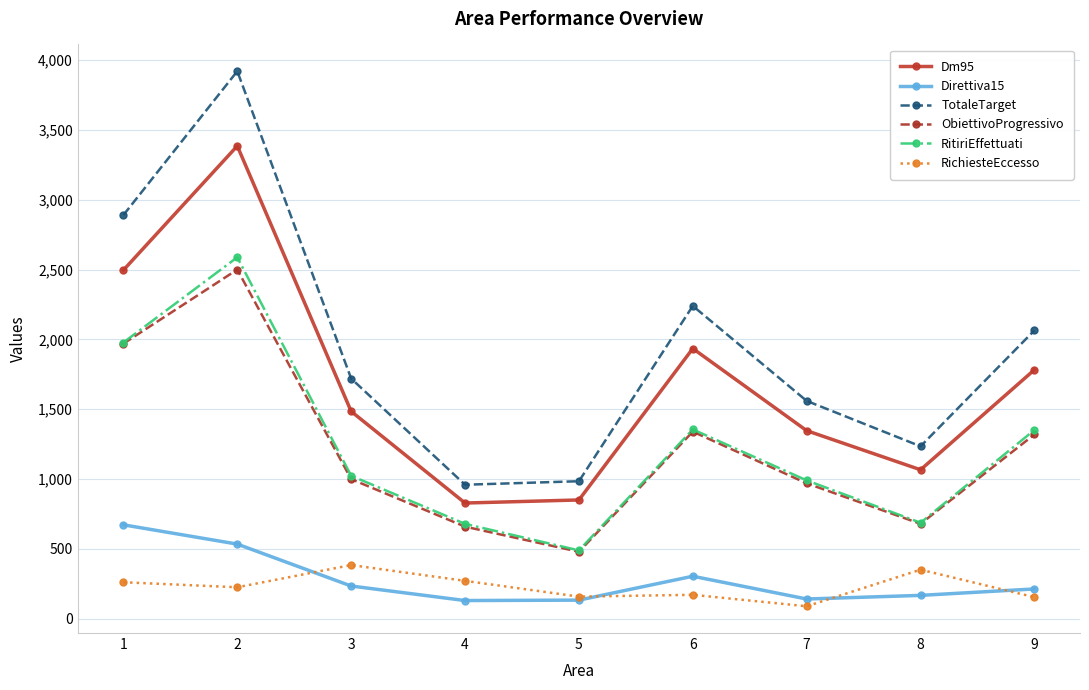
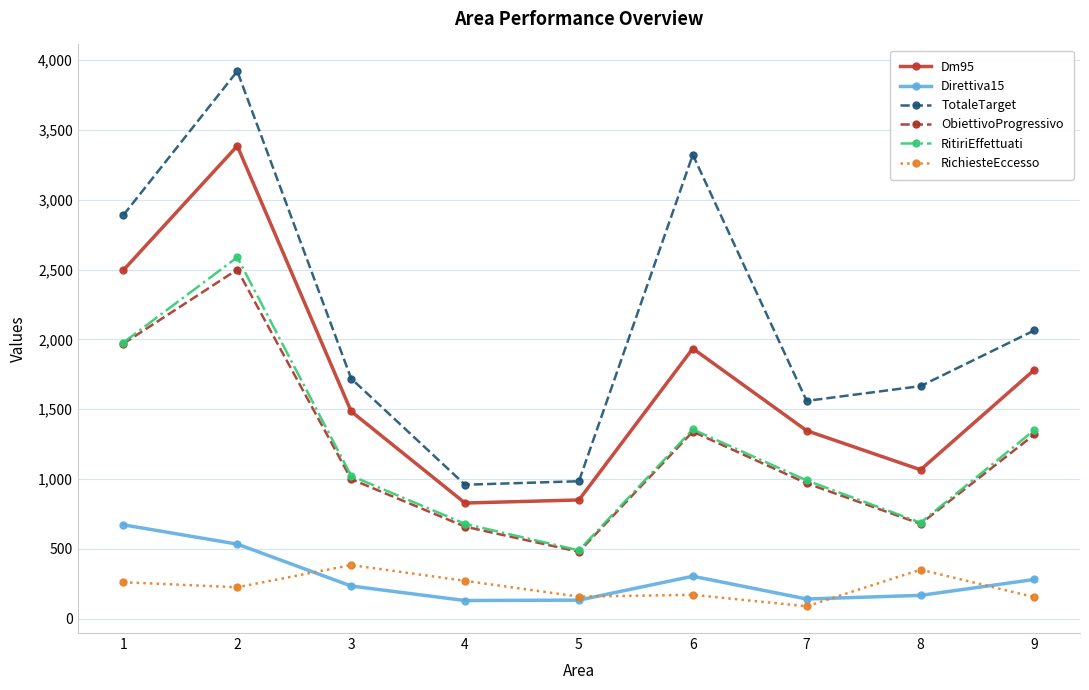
TotaleTarget, 6: 2,240 -> 3,320
TotaleTarget, 8: 1,240 -> 1,670
Direttiva15, 9: 210 -> 280
